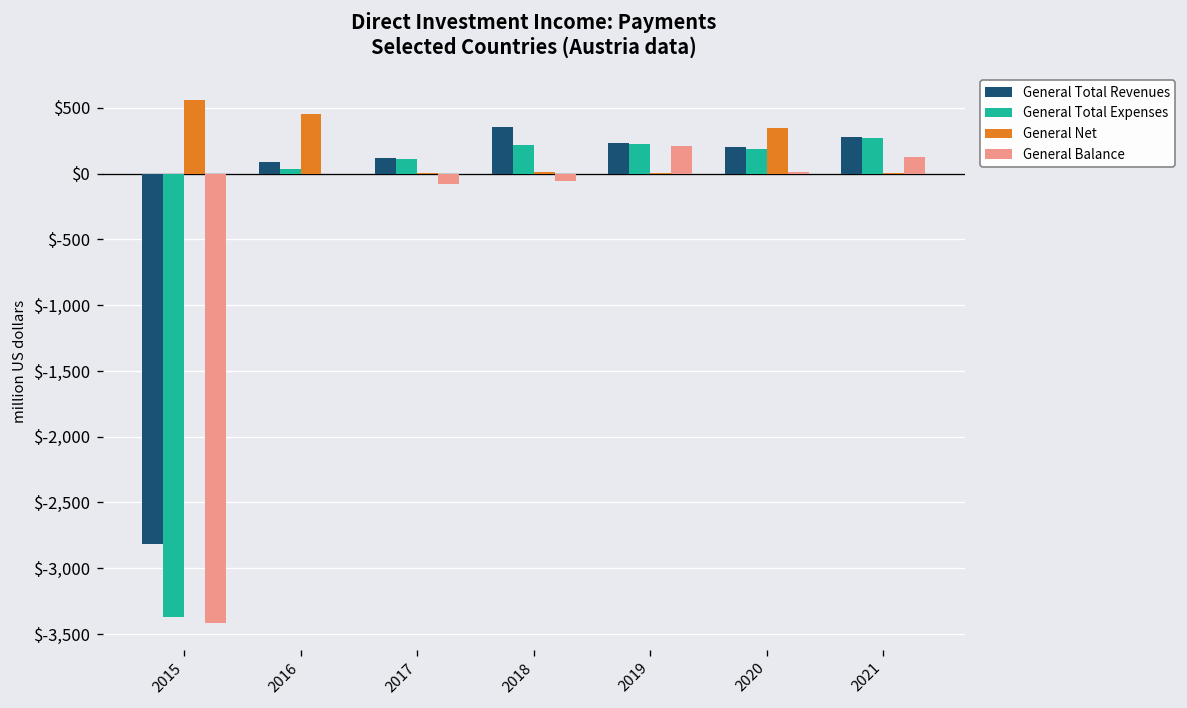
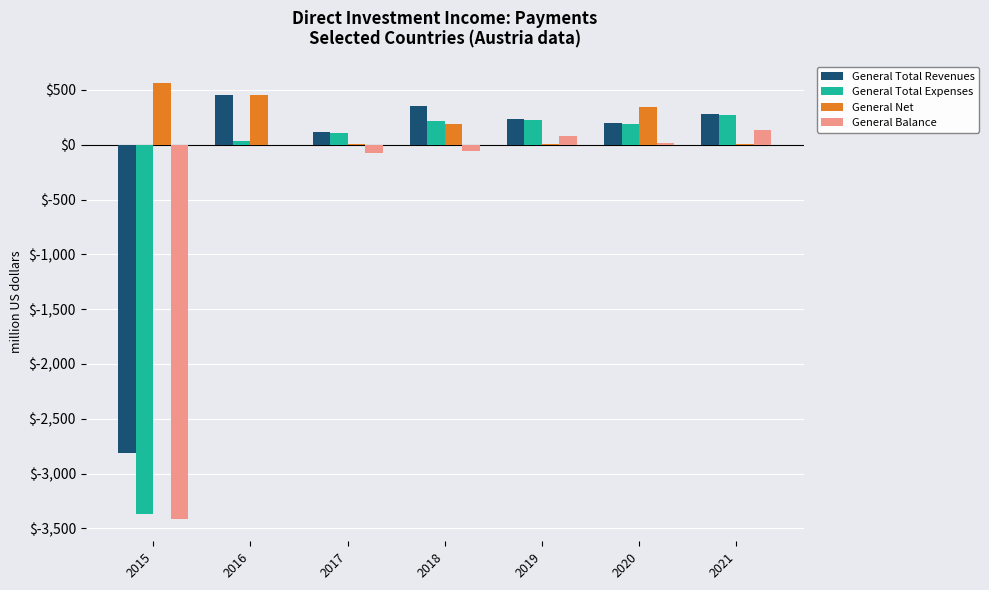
General Total Revenues, 2016: $90 -> $460
General Net, 2018: $10 -> $190
General Balance, 2019: $210 -> $80
